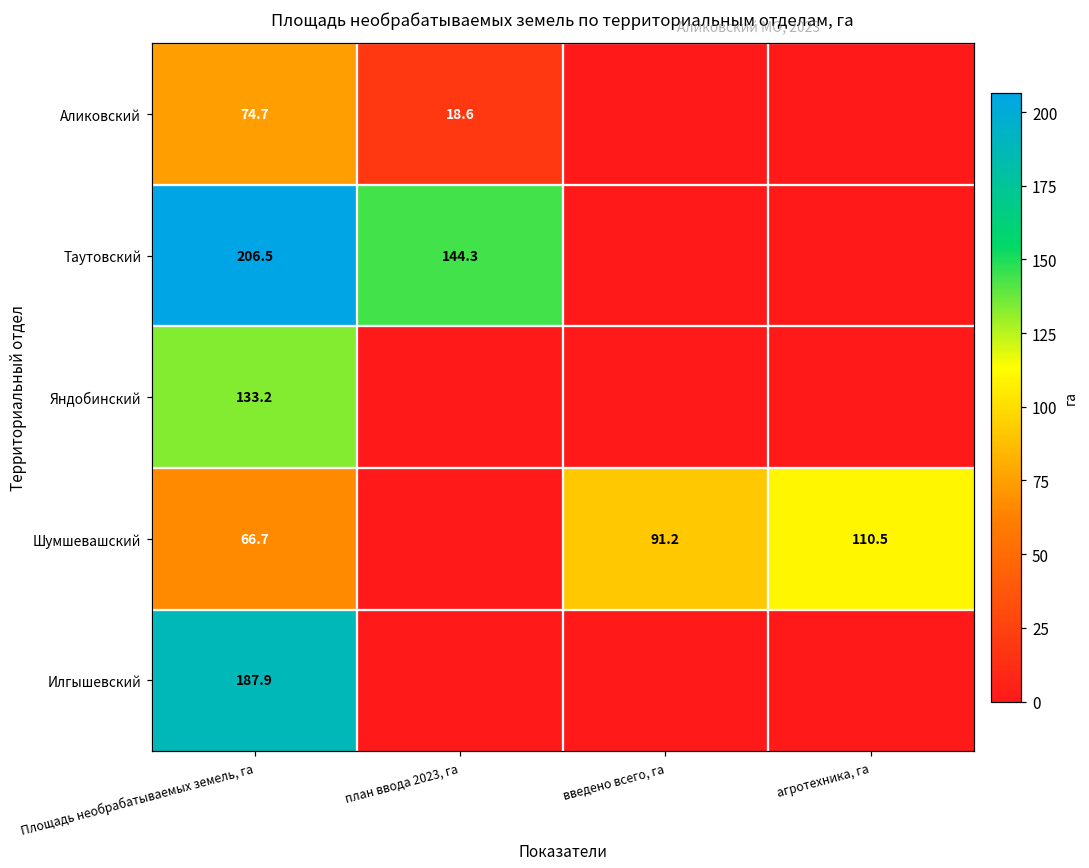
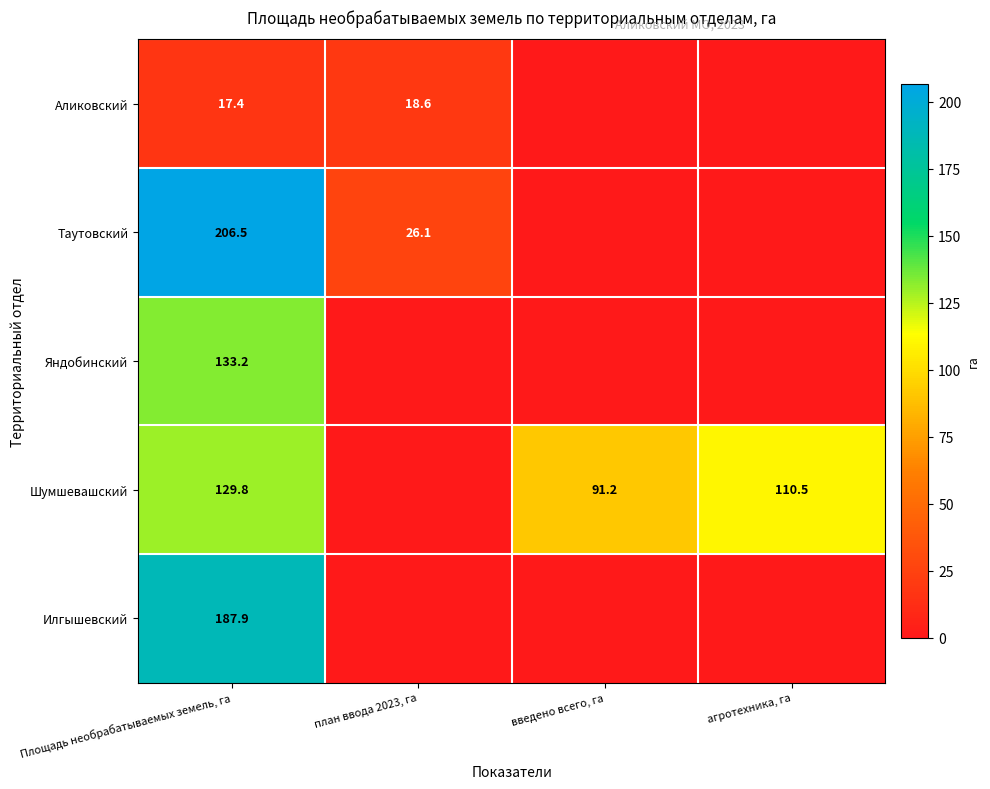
Аликовский, Площадь необрабатываемых земель, га: 74.7 -> 17.4
Таутовский, план ввода 2023, га: 144.3 -> 26.1
Шумшевашский, Площадь необрабатываемых земель, га: 66.7 -> 129.8
